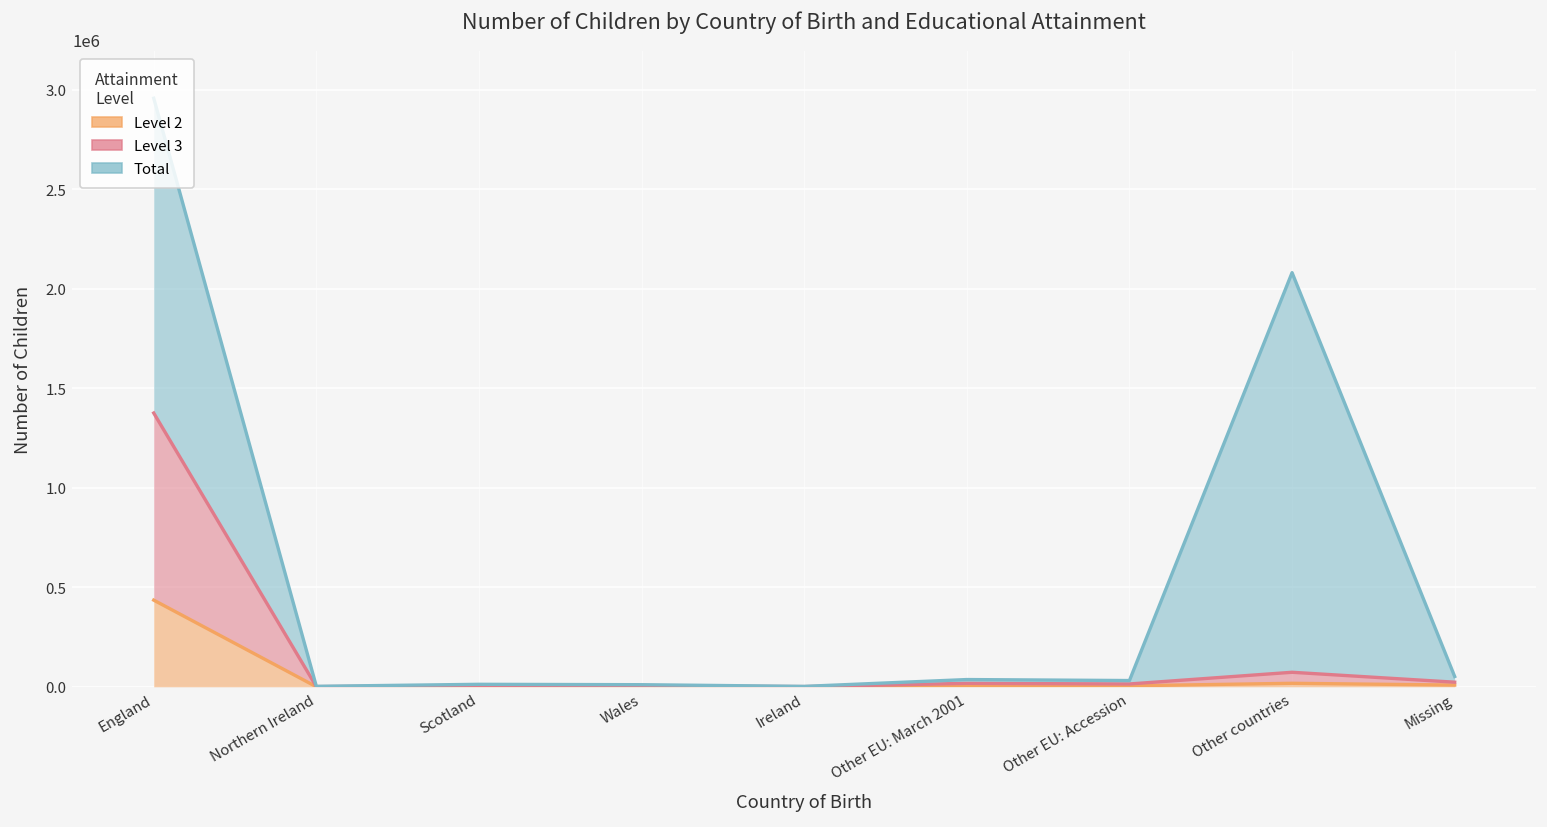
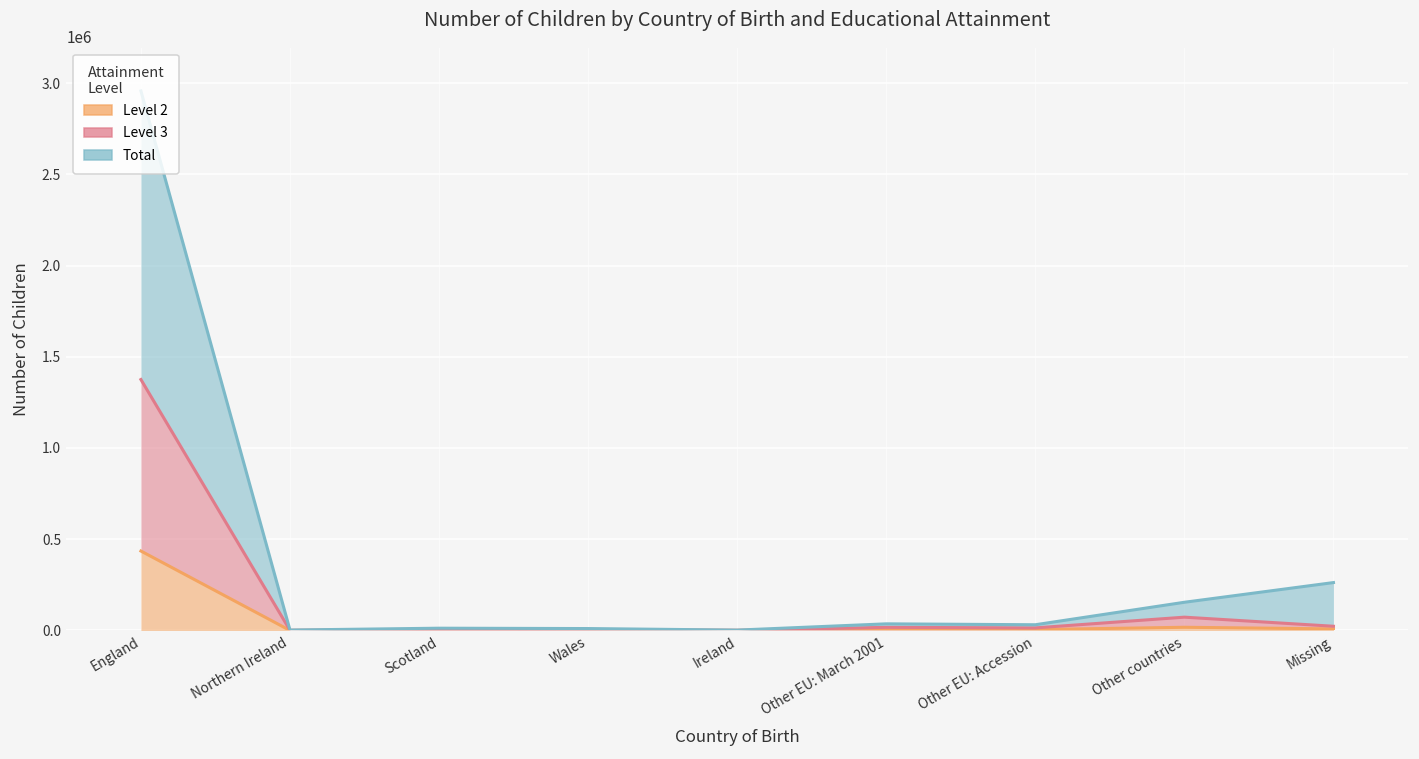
Total, Other countries: 2010000 -> 80000
Total, Missing: 30000 -> 240000
